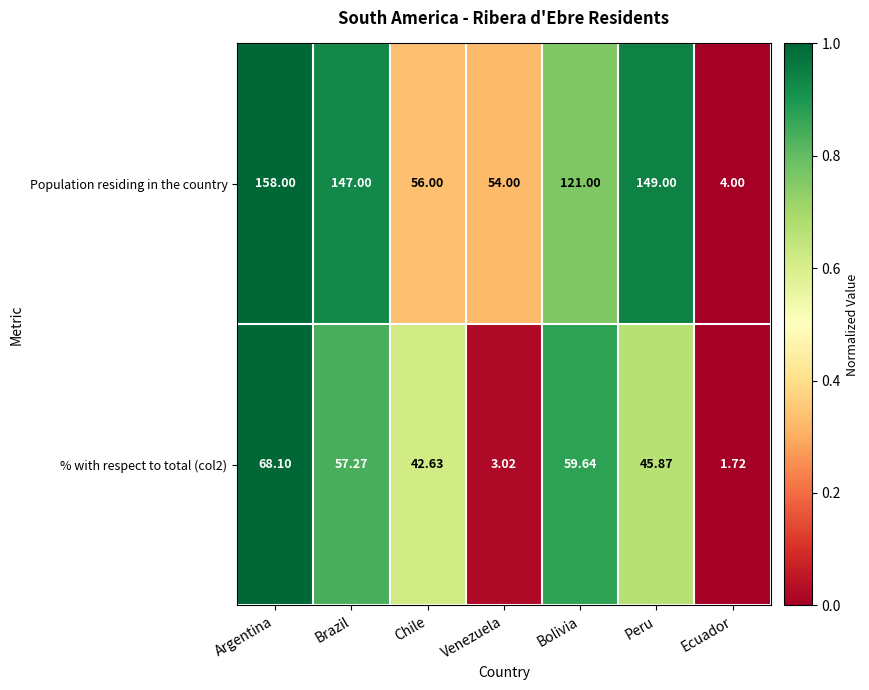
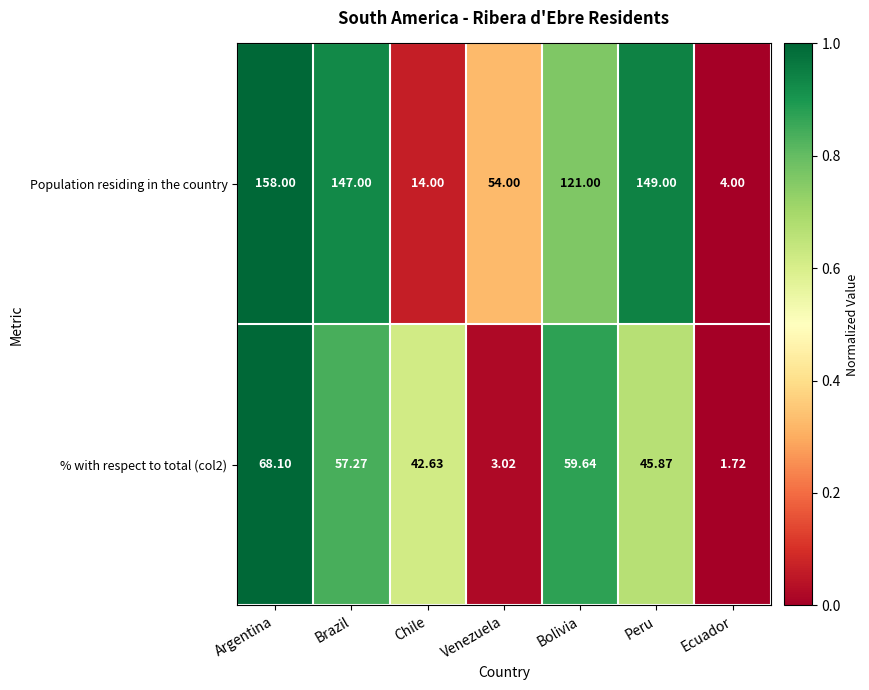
Population residing in the country, Chile: 56.00 -> 14.00
